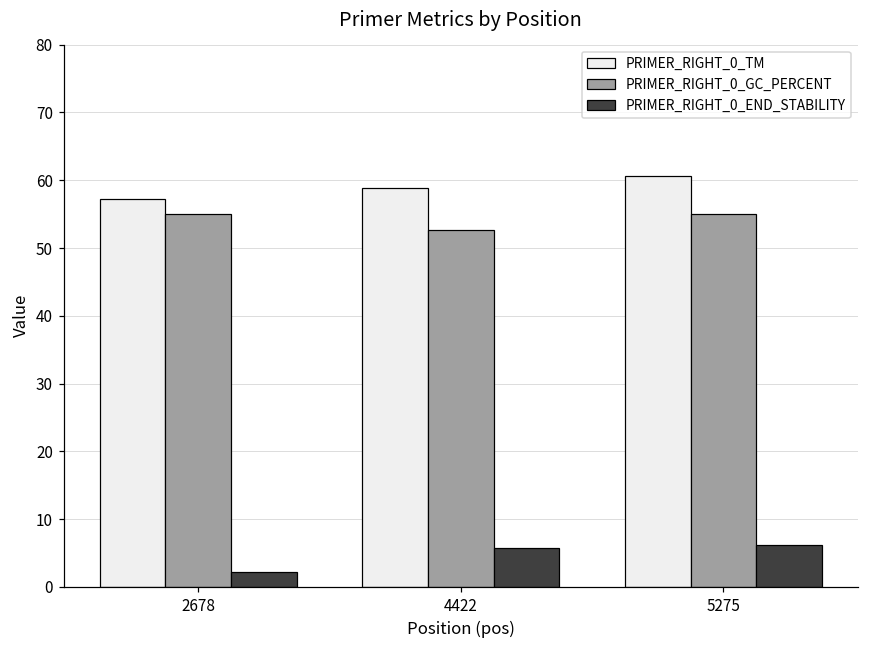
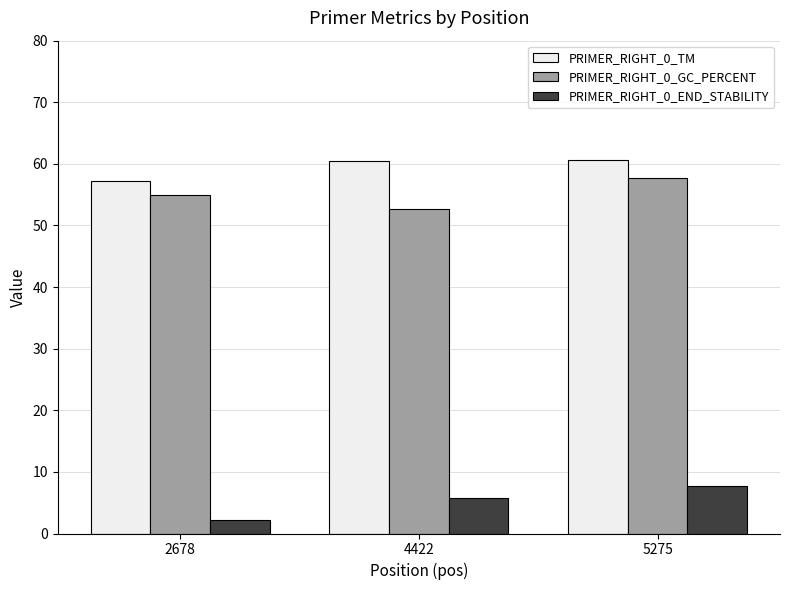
PRIMER_RIGHT_0_TM, 4422: 59 -> 60
PRIMER_RIGHT_0_GC_PERCENT, 5275: 55 -> 58
PRIMER_RIGHT_0_END_STABILITY, 5275: 6 -> 8
